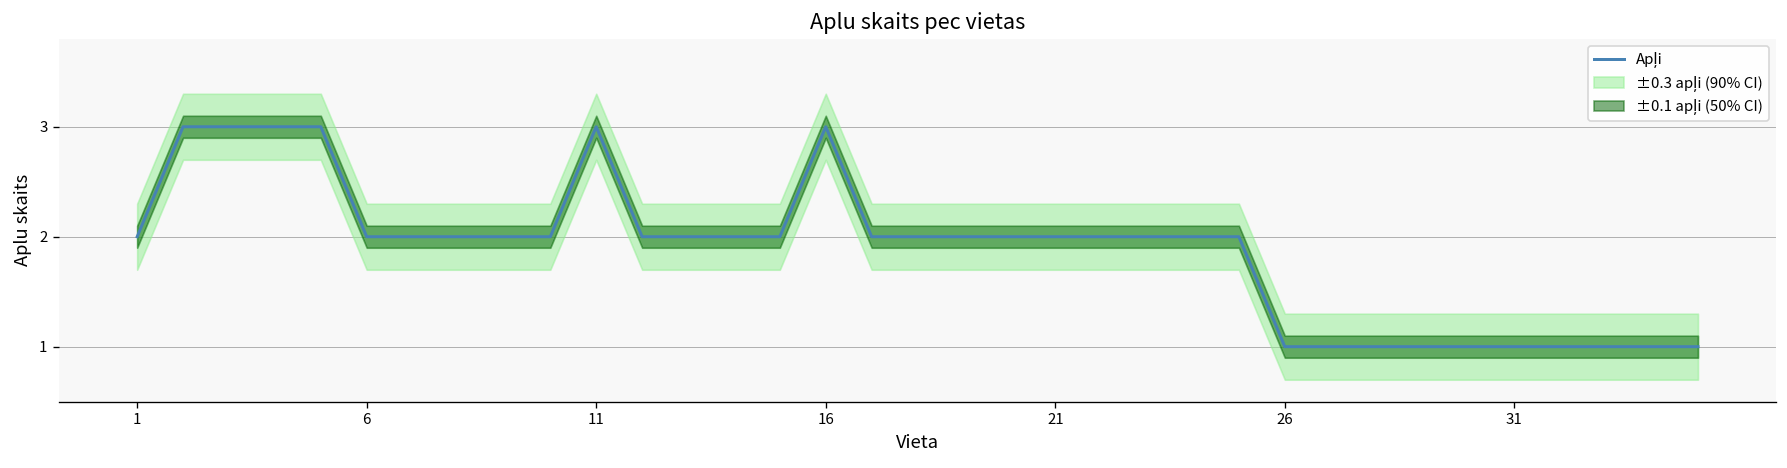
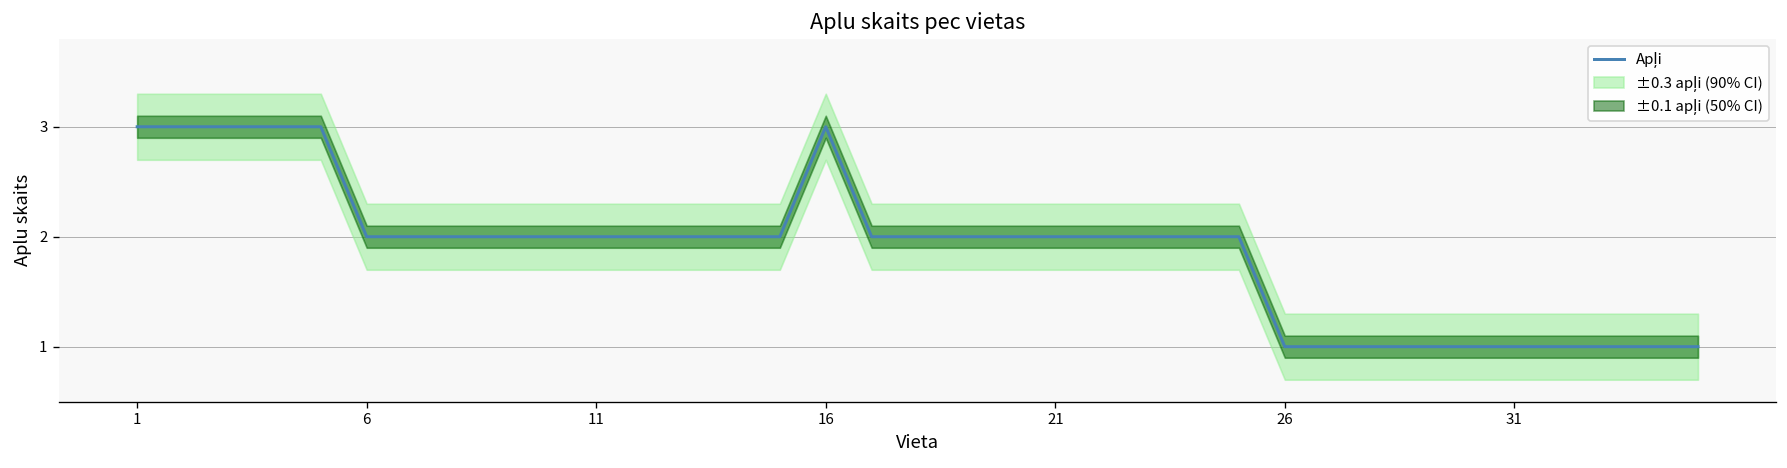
Apļi, 1: 2 -> 3
Apļi, 11: 3 -> 2
